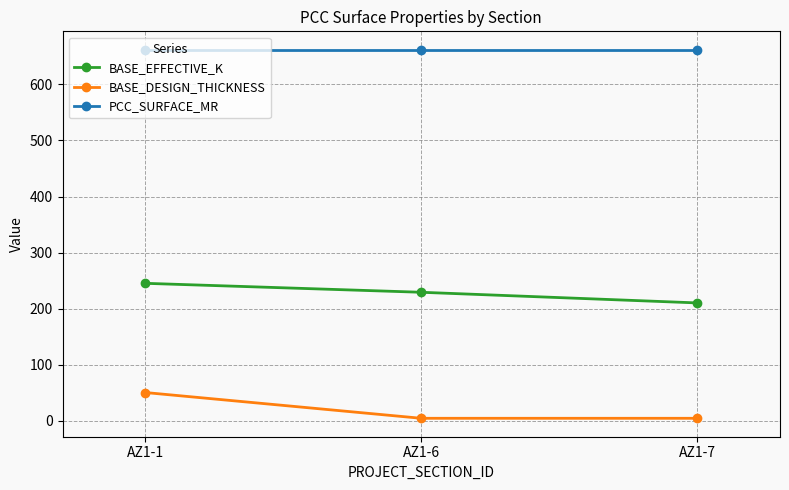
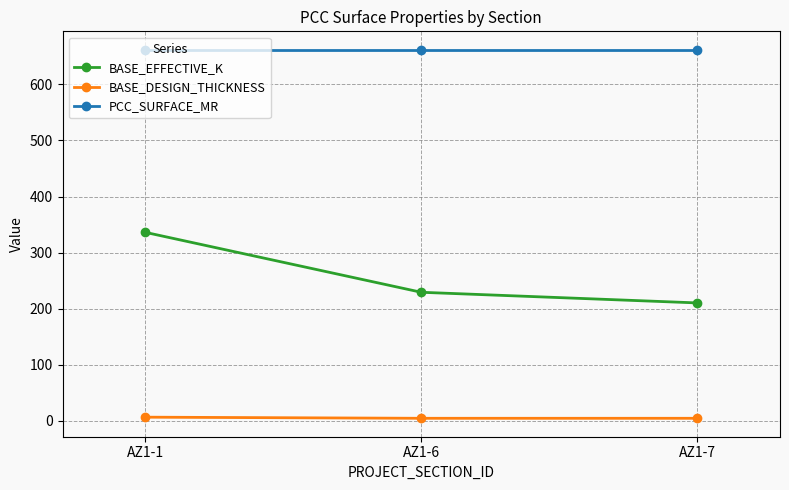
BASE_EFFECTIVE_K, AZ1-1: 250 -> 340
BASE_DESIGN_THICKNESS, AZ1-1: 50 -> 10
